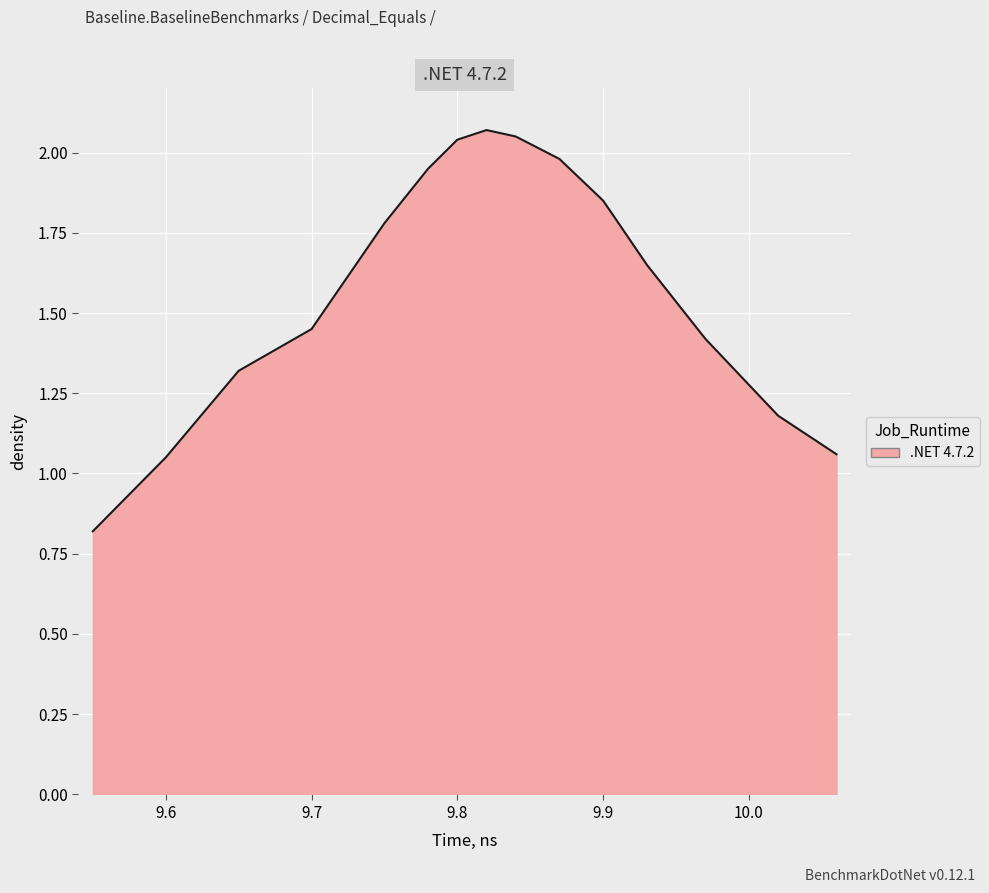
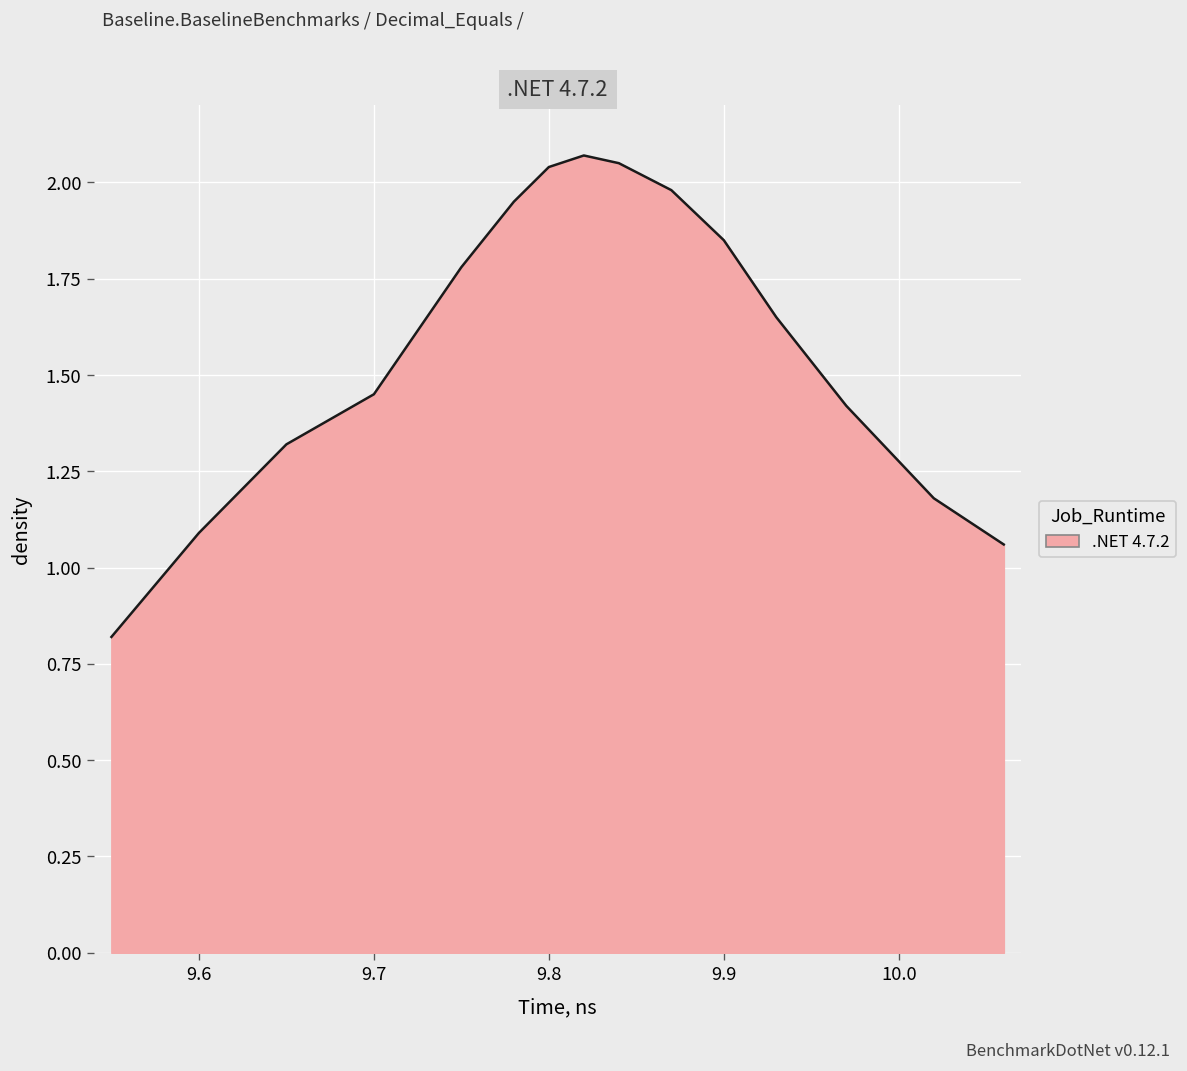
9.6: 1.05 -> 1.09
